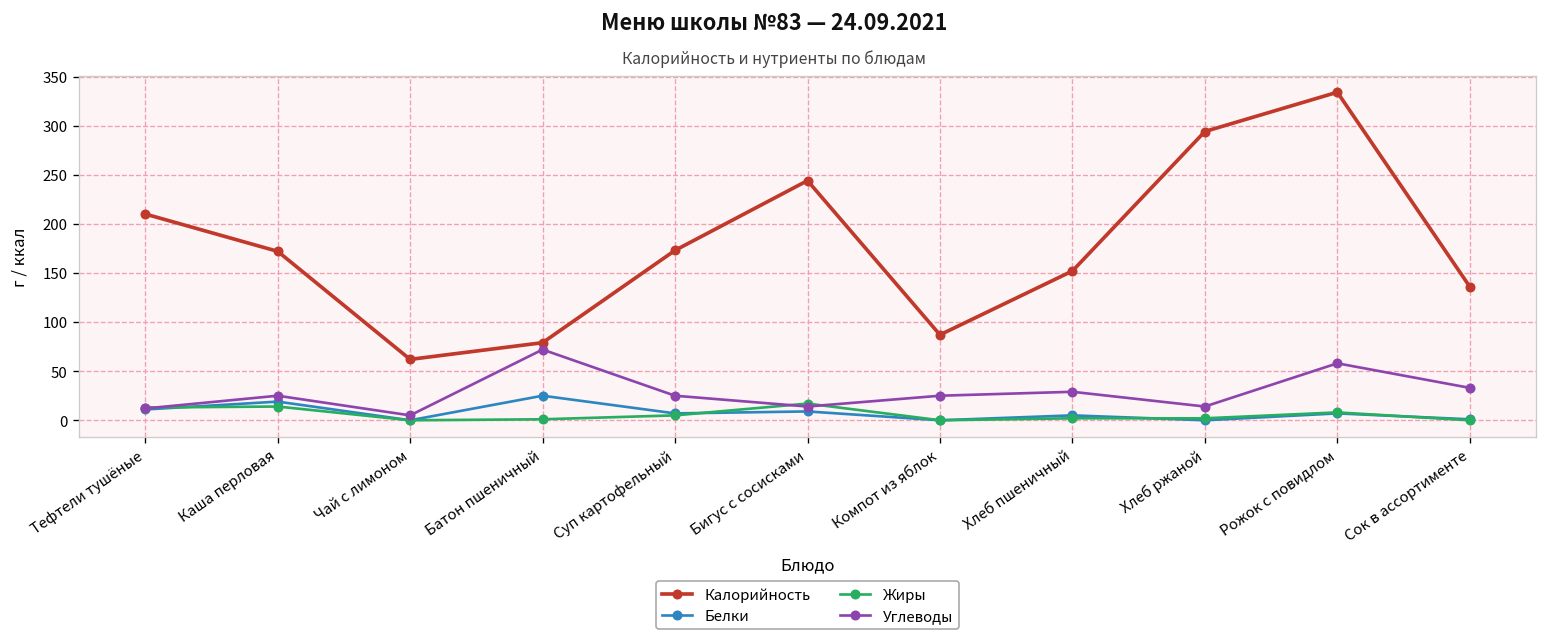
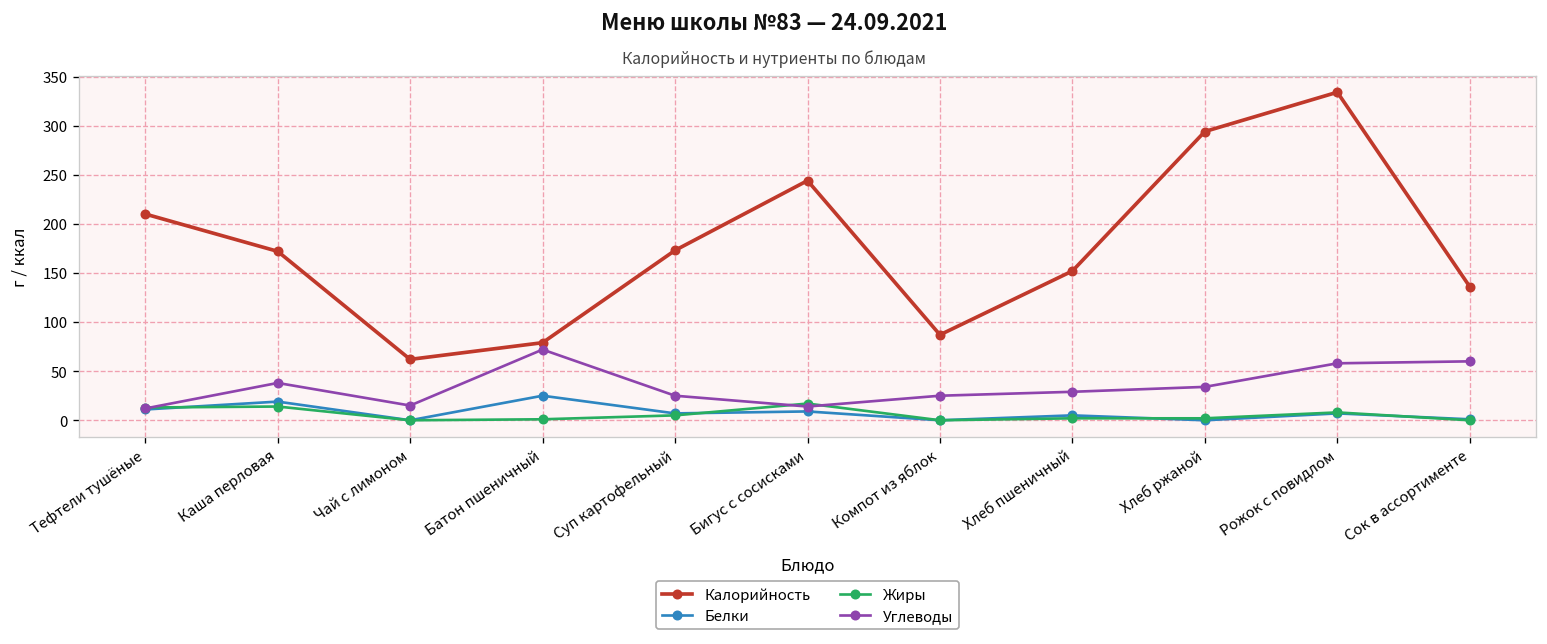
Углеводы, Каша перловая: 30 -> 40
Углеводы, Чай с лимоном: 10 -> 20
Углеводы, Хлеб ржаной: 10 -> 30
Углеводы, Сок в ассортименте: 30 -> 60
